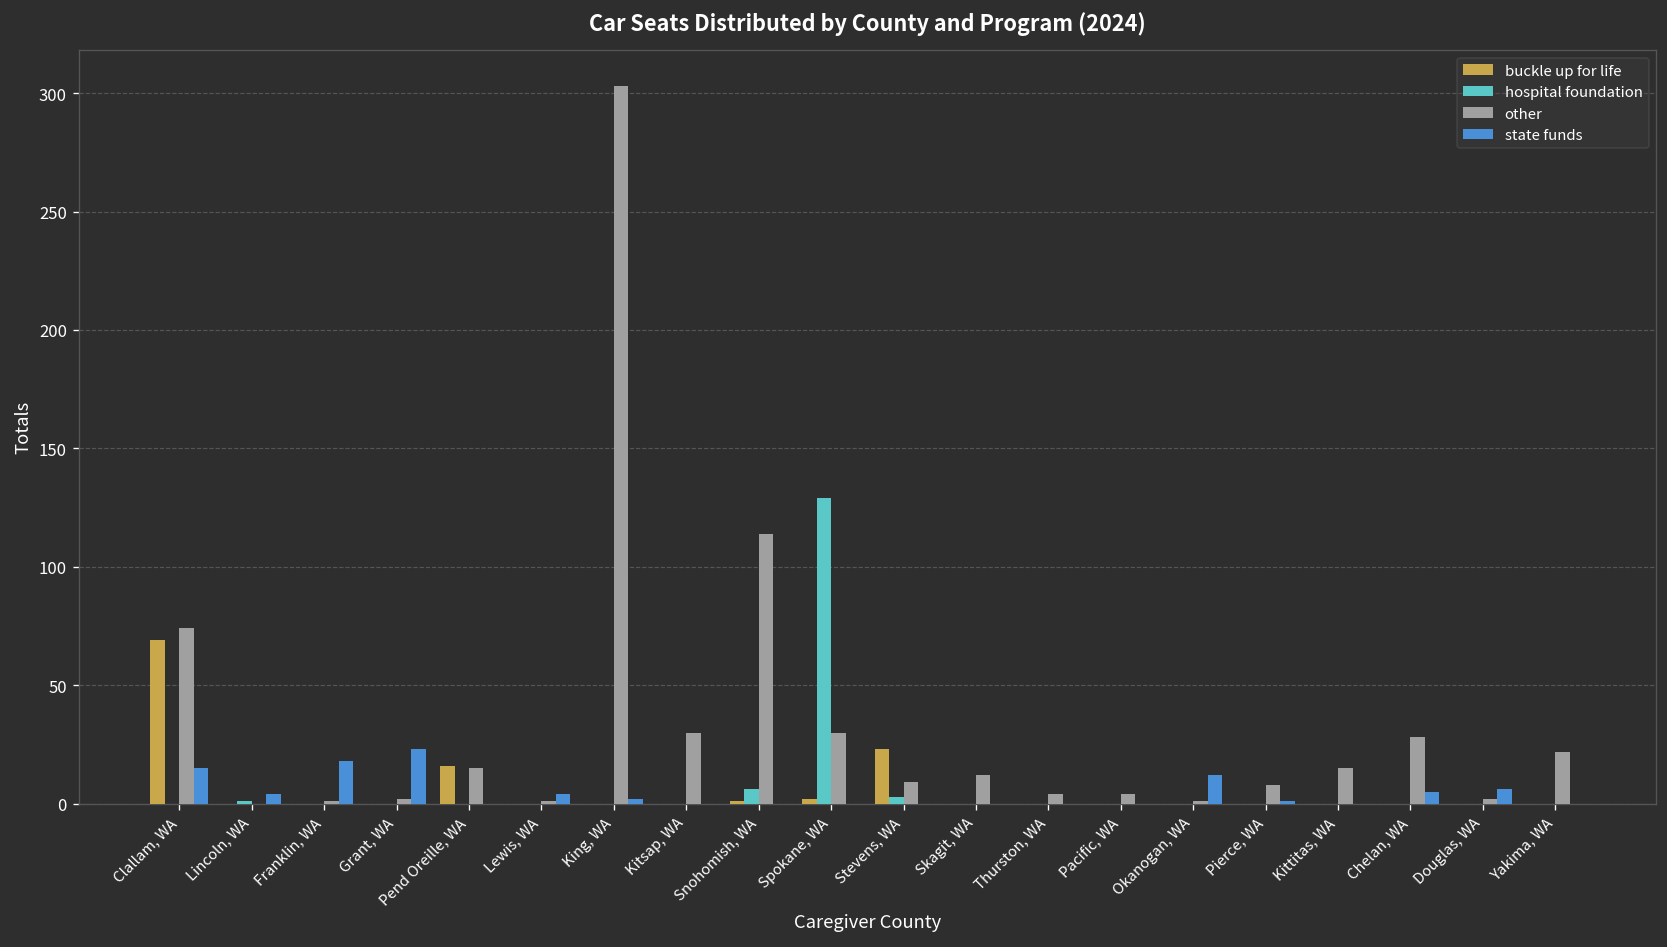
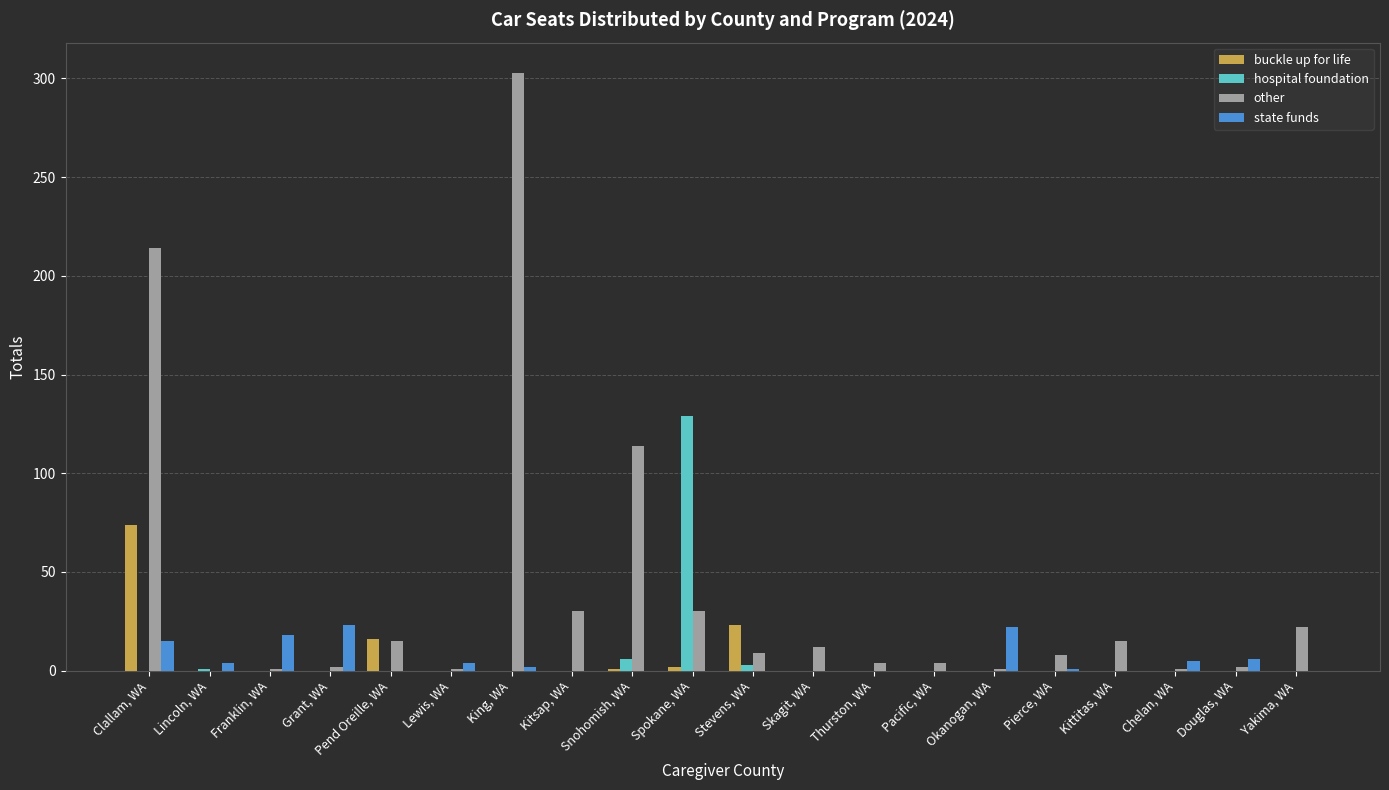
buckle up for life, Clallam, WA: 69 -> 74
other, Clallam, WA: 74 -> 214
state funds, Okanogan, WA: 12 -> 22
other, Chelan, WA: 28 -> 1
